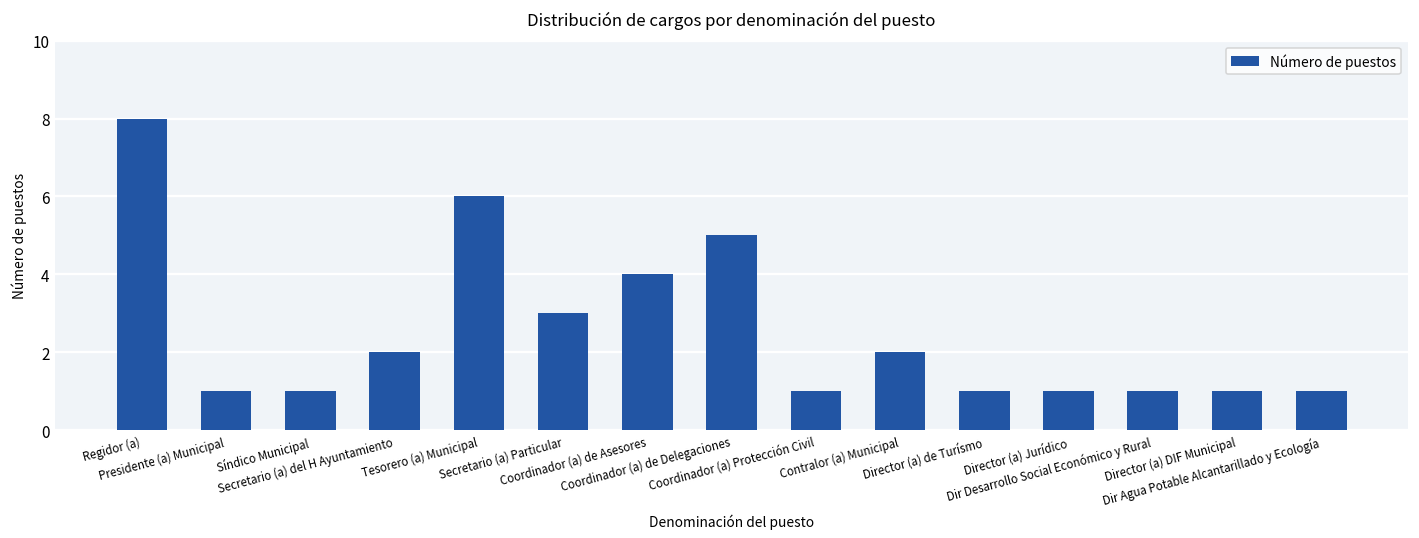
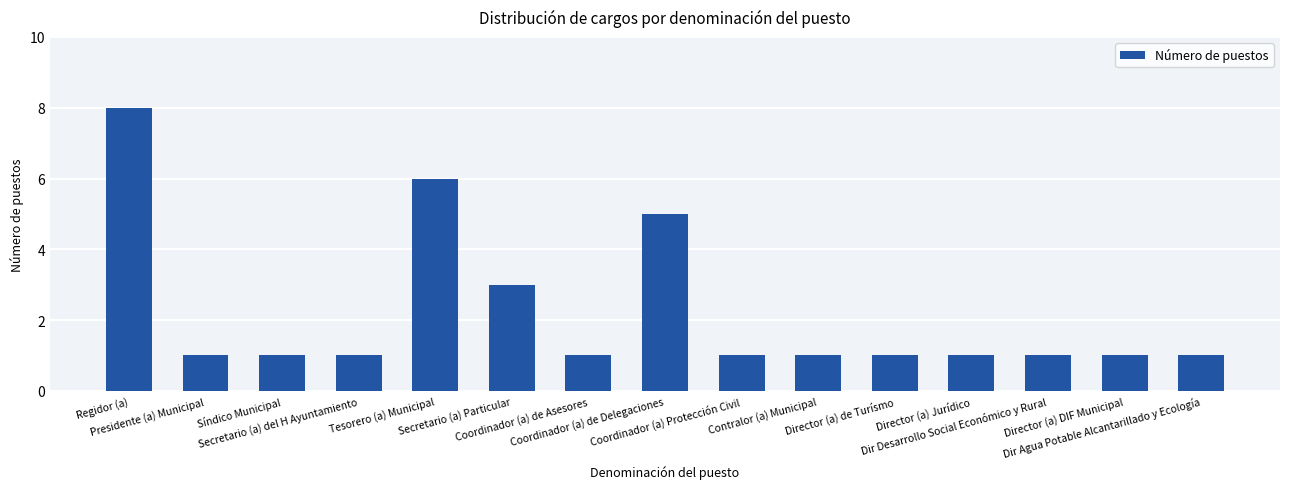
Secretario (a) del H Ayuntamiento: 2 -> 1
Coordinador (a) de Asesores: 4 -> 1
Contralor (a) Municipal: 2 -> 1
